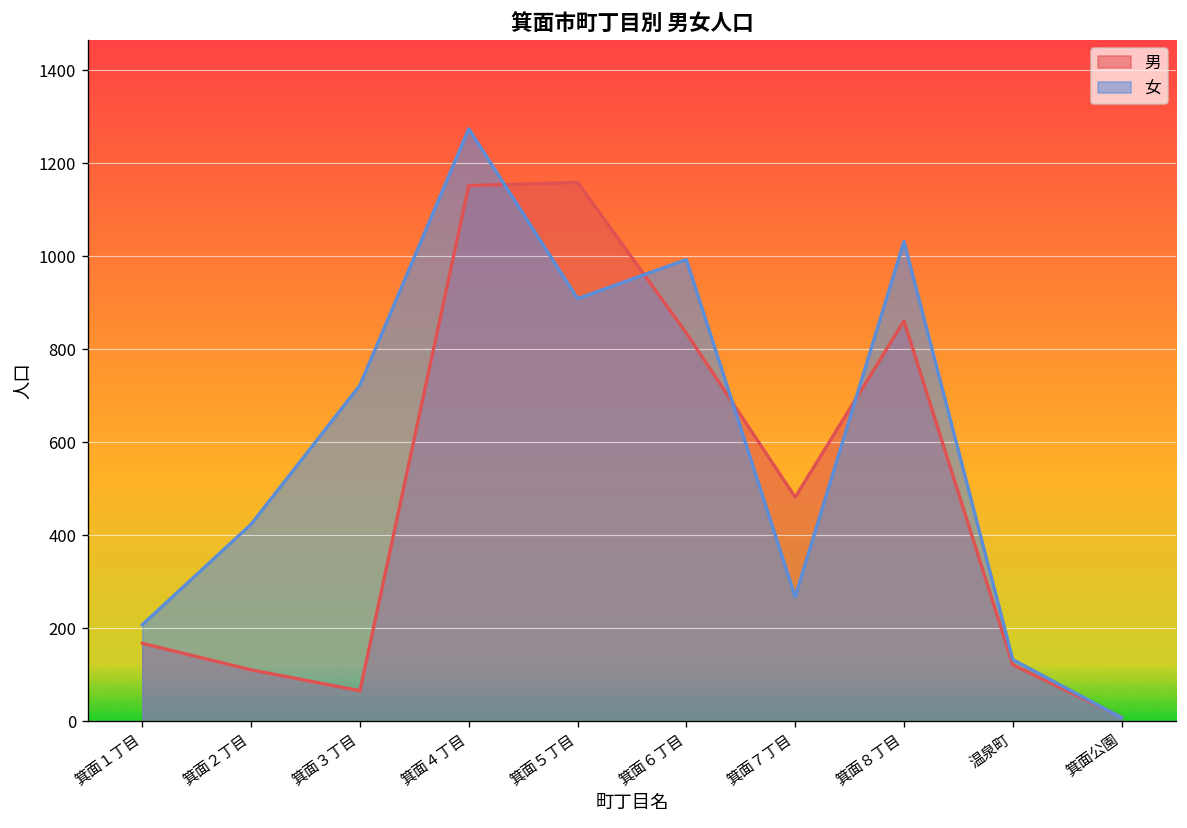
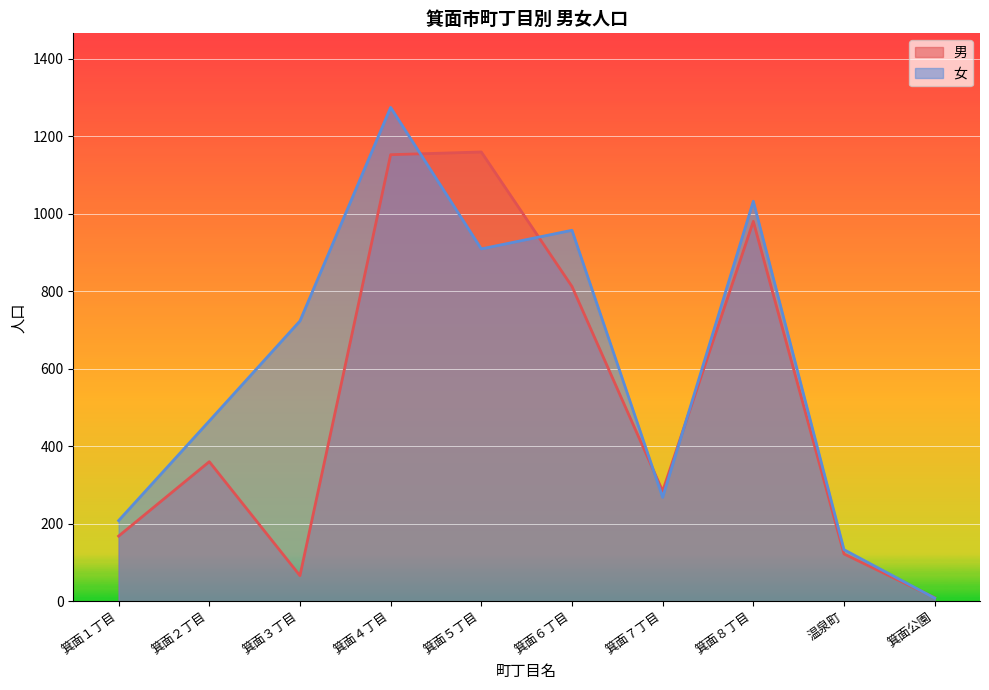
男, 箕面２丁目: 110 -> 360
女, 箕面２丁目: 420 -> 470
男, 箕面６丁目: 840 -> 810
女, 箕面６丁目: 990 -> 960
男, 箕面７丁目: 480 -> 280
男, 箕面８丁目: 860 -> 980
